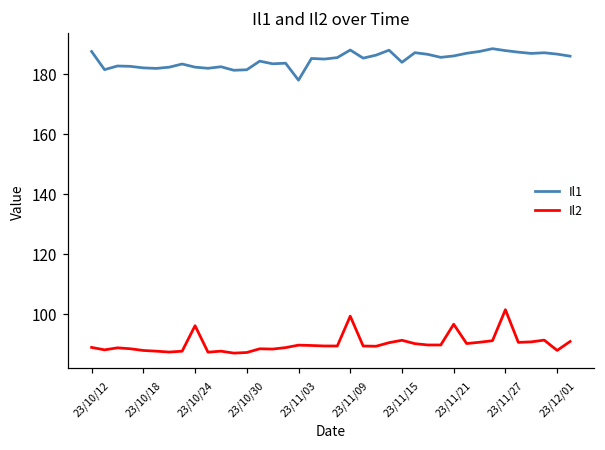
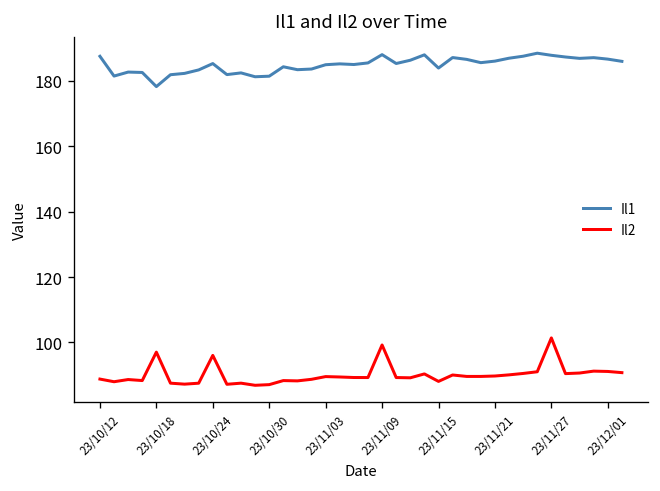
Il1, 23/10/18: 182 -> 178
Il2, 23/10/18: 88 -> 97
Il1, 23/10/24: 182 -> 185
Il1, 23/11/03: 178 -> 185
Il2, 23/11/15: 91 -> 88
Il2, 23/11/21: 97 -> 90
Il2, 23/12/01: 88 -> 91
